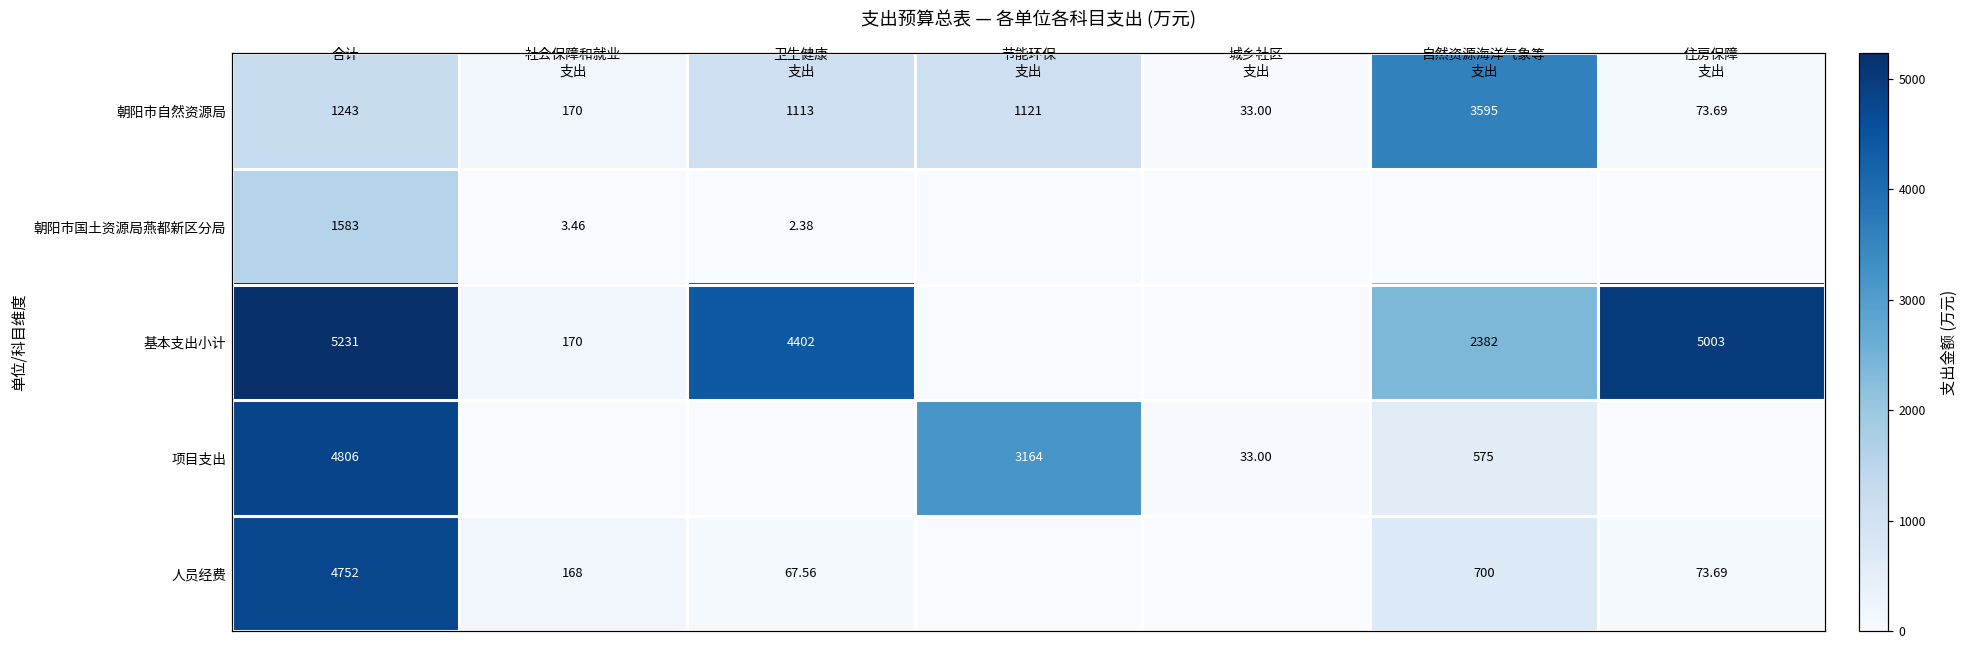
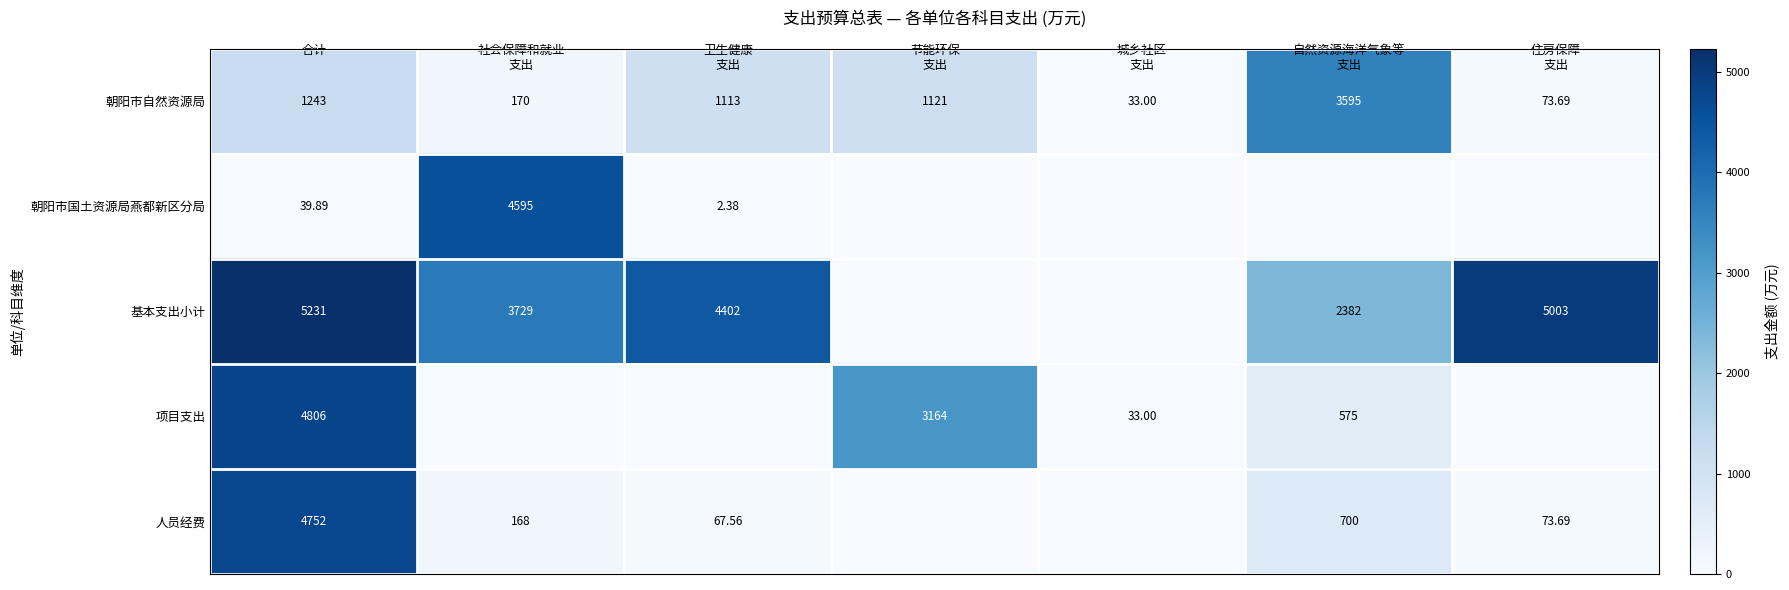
朝阳市国土资源局燕都新区分局, 合计: 1583 -> 39.89
朝阳市国土资源局燕都新区分局, 社会保障和就业 支出: 3.46 -> 4595
基本支出小计, 社会保障和就业 支出: 170 -> 3729
